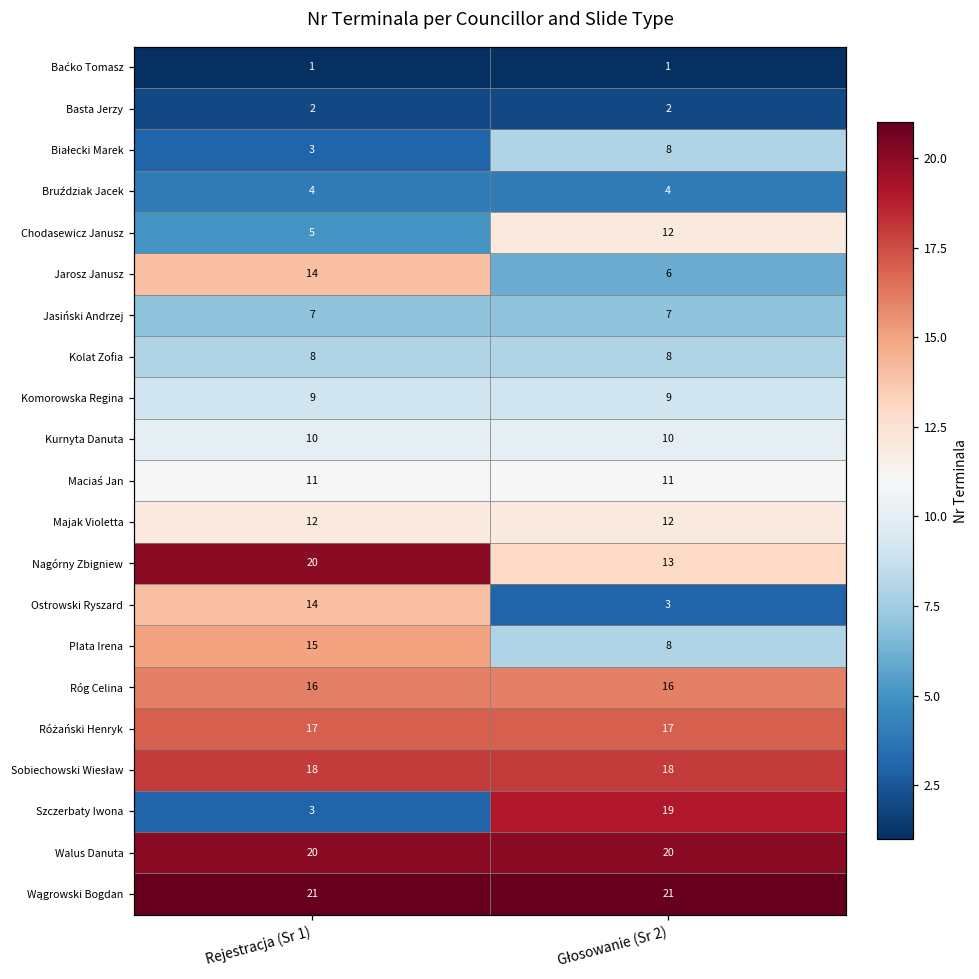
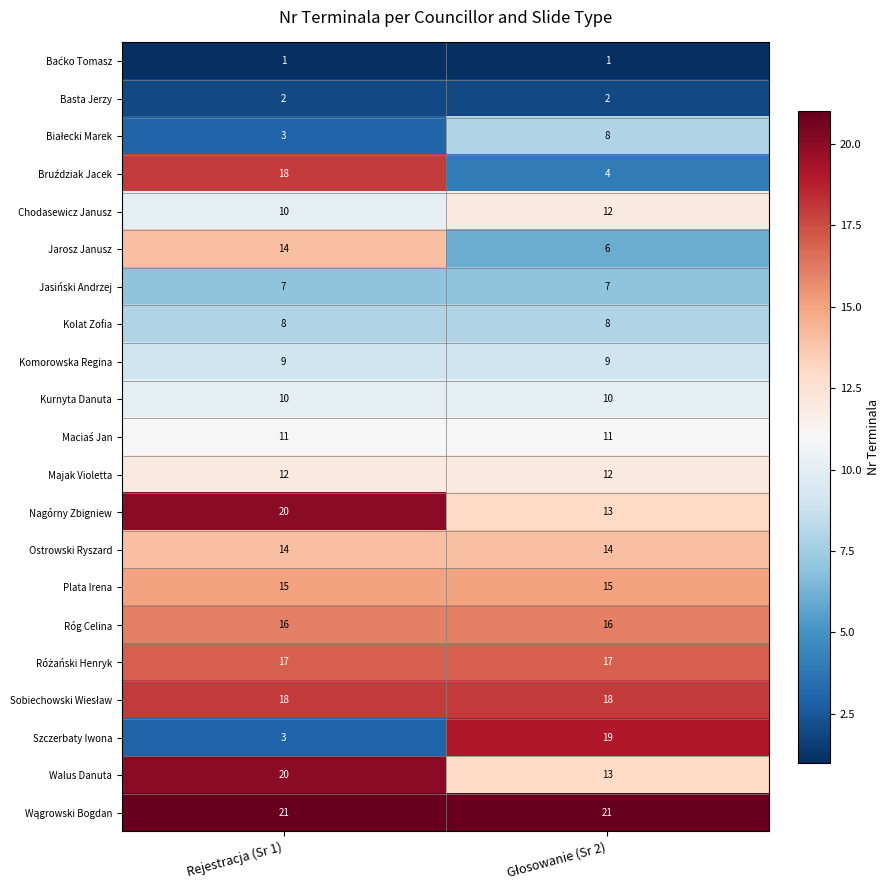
Bruździak Jacek, Rejestracja (Sr 1): 4 -> 18
Chodasewicz Janusz, Rejestracja (Sr 1): 5 -> 10
Ostrowski Ryszard, Głosowanie (Sr 2): 3 -> 14
Plata Irena, Głosowanie (Sr 2): 8 -> 15
Walus Danuta, Głosowanie (Sr 2): 20 -> 13
